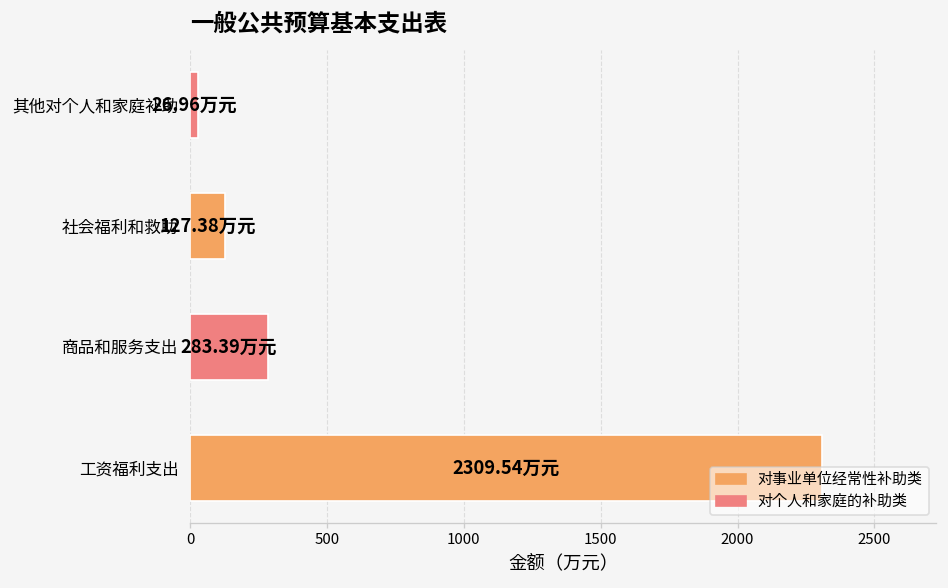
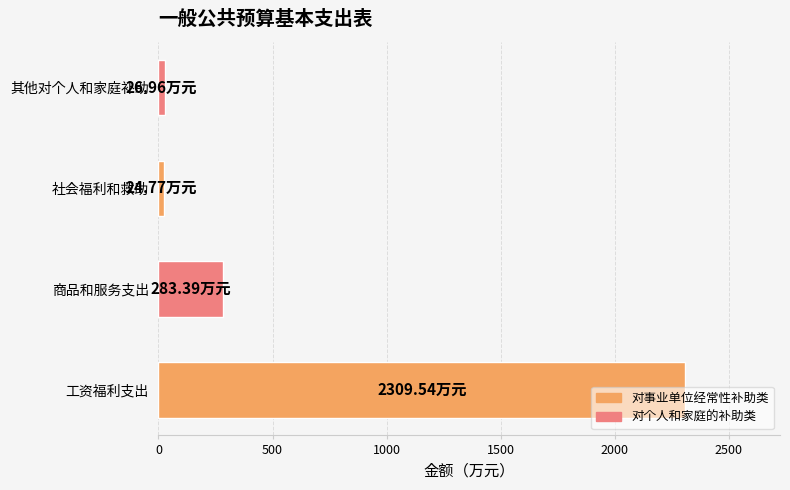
社会福利和救助: 127.38 -> 24.77
